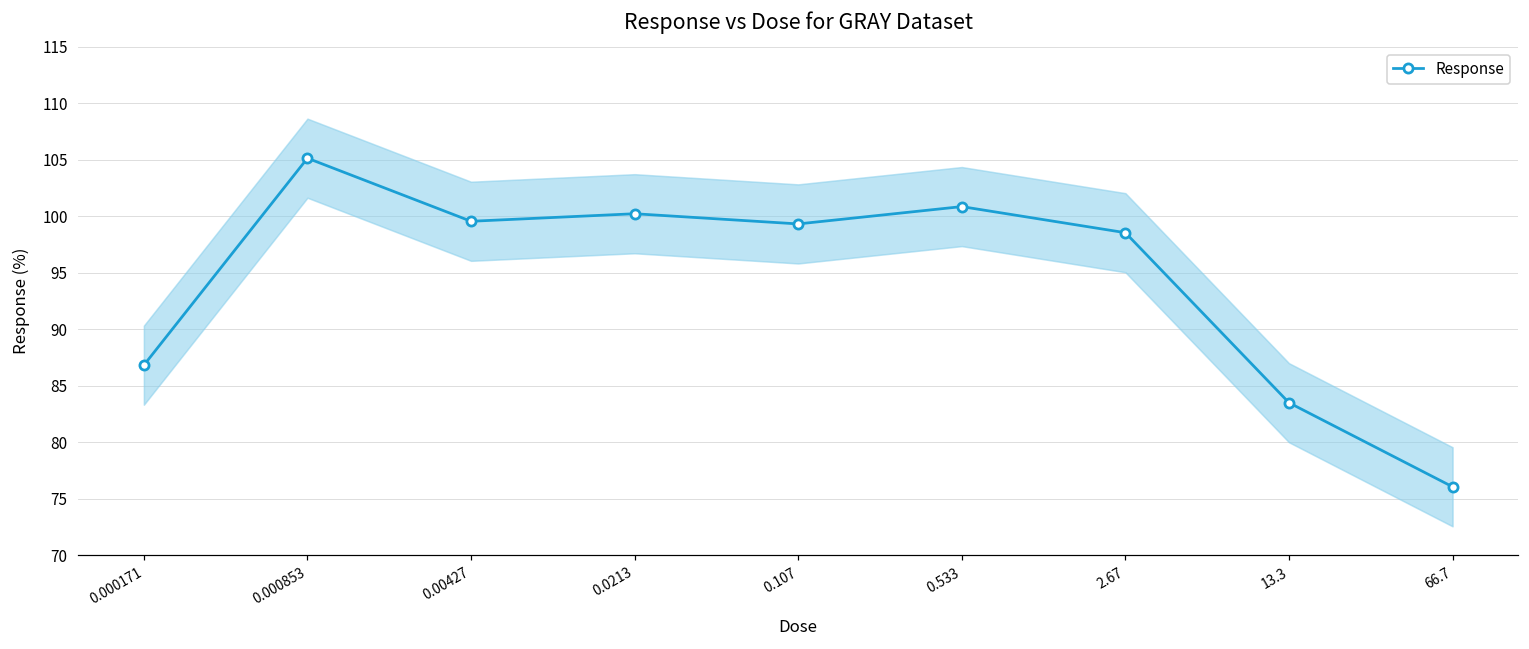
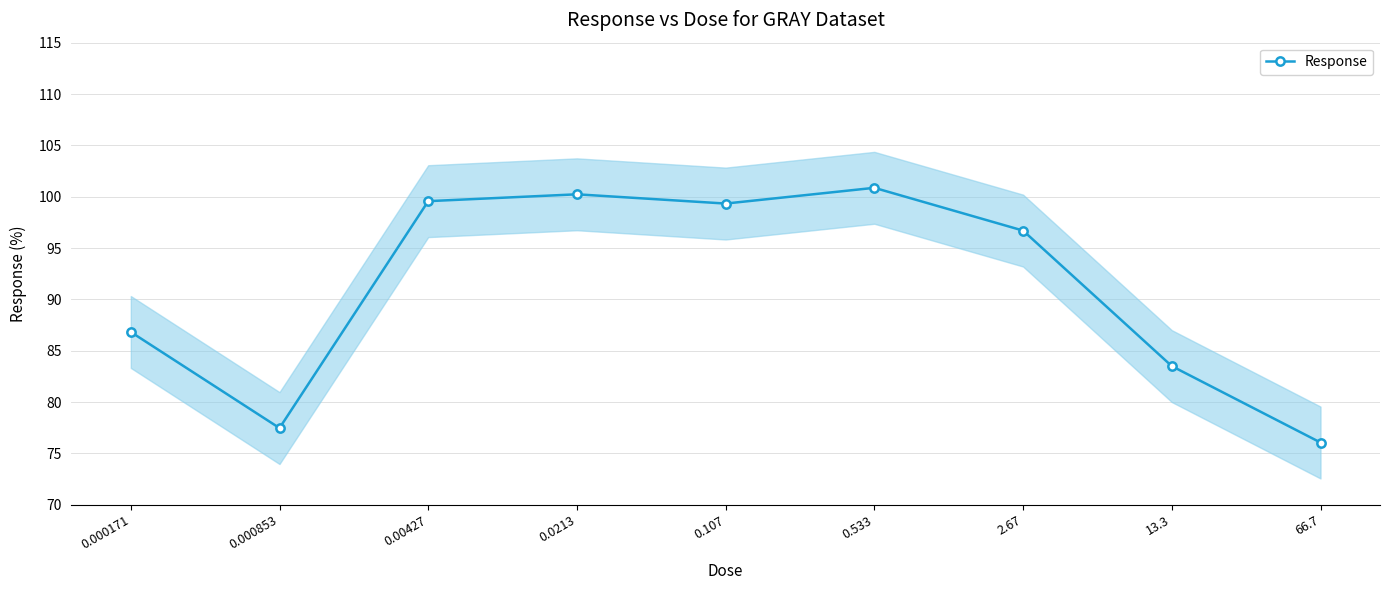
Response, 0.000853: 105.1 -> 77.5
Response, 2.67: 98.6 -> 96.7
